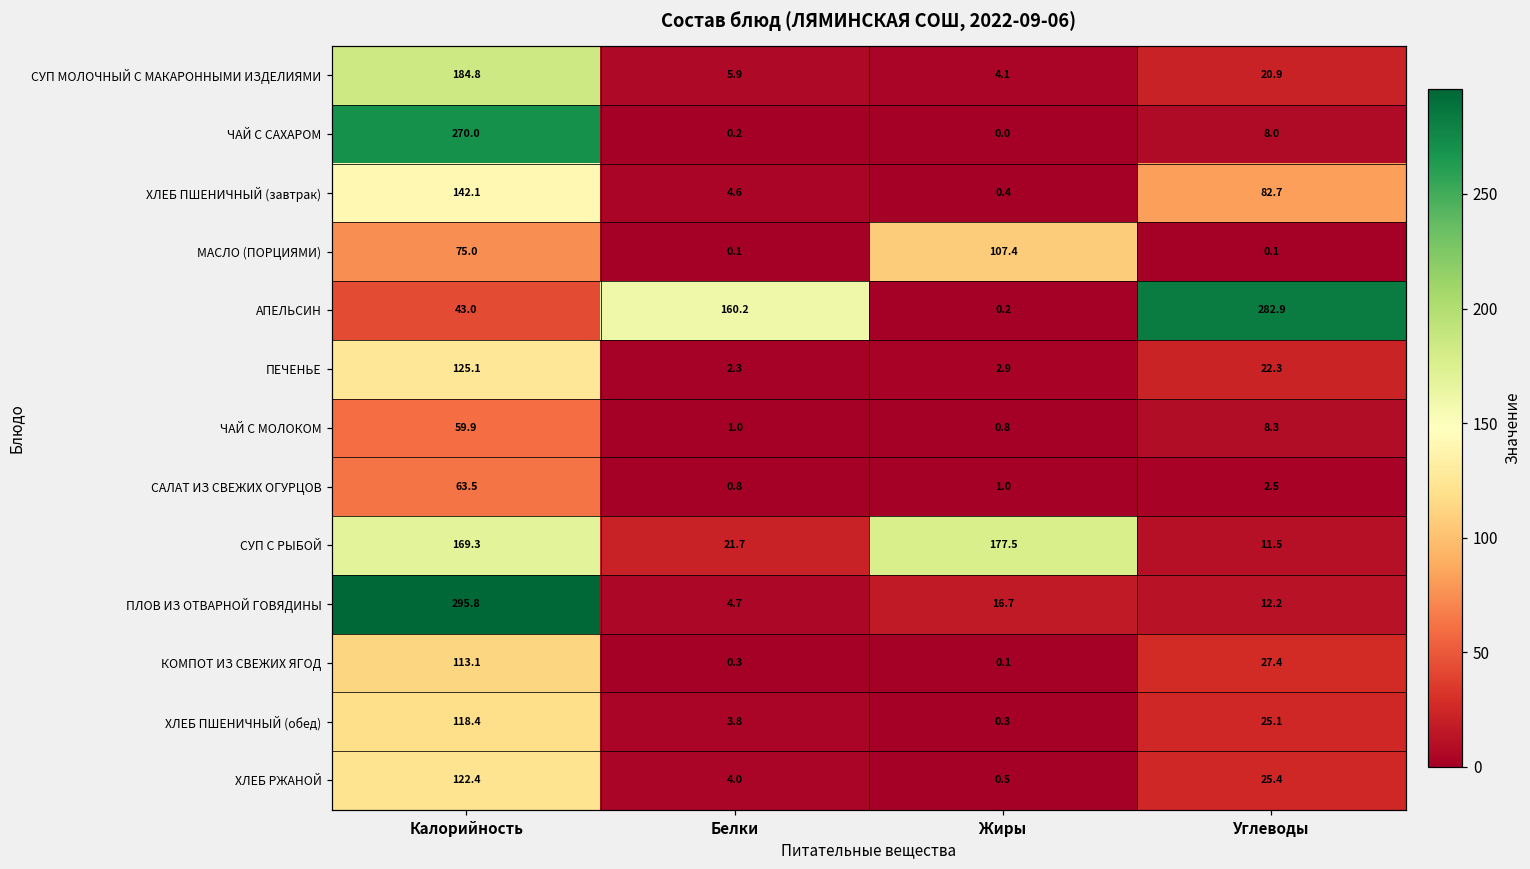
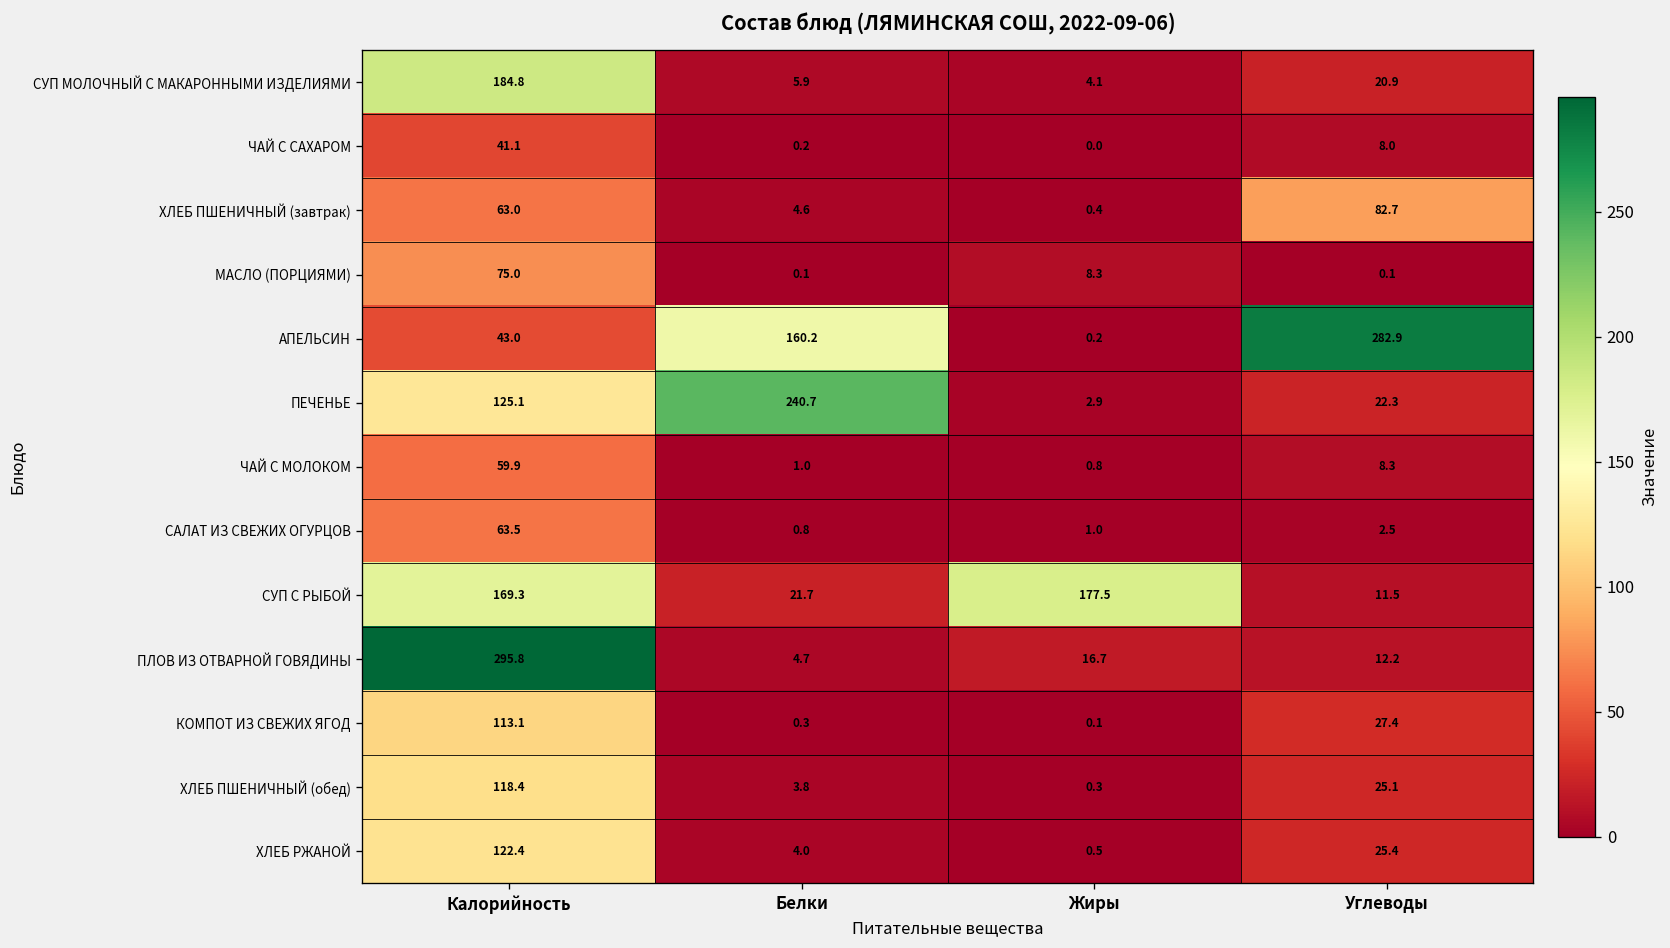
ЧАЙ С САХАРОМ, Калорийность: 270.0 -> 41.1
ХЛЕБ ПШЕНИЧНЫЙ (завтрак), Калорийность: 142.1 -> 63.0
МАСЛО (ПОРЦИЯМИ), Жиры: 107.4 -> 8.3
ПЕЧЕНЬЕ, Белки: 2.3 -> 240.7
